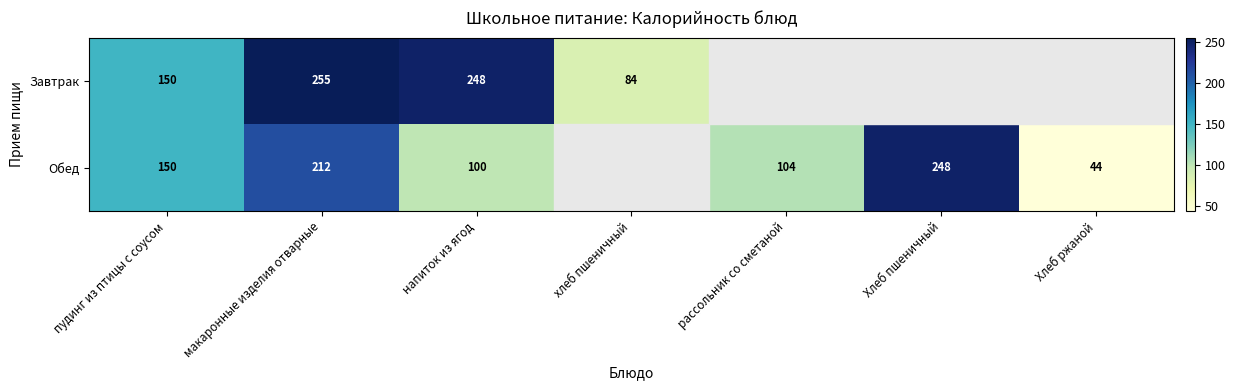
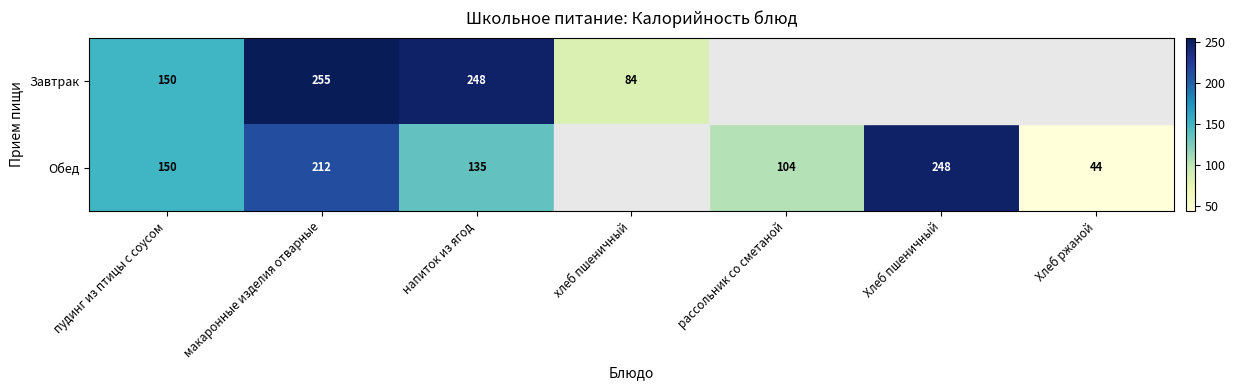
Обед, напиток из ягод: 100 -> 135
